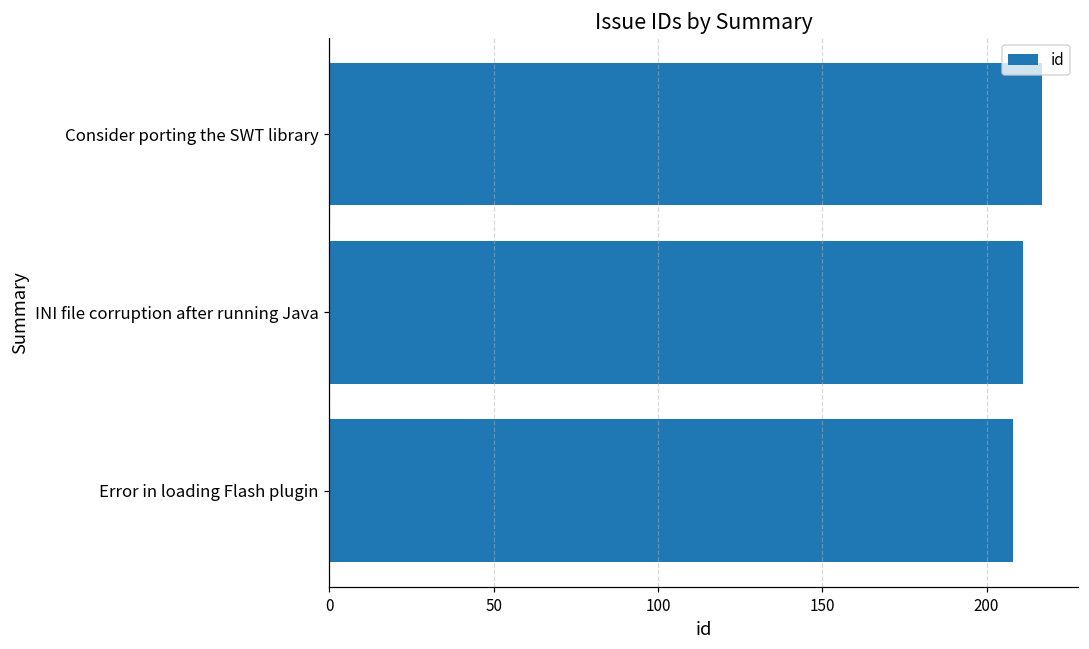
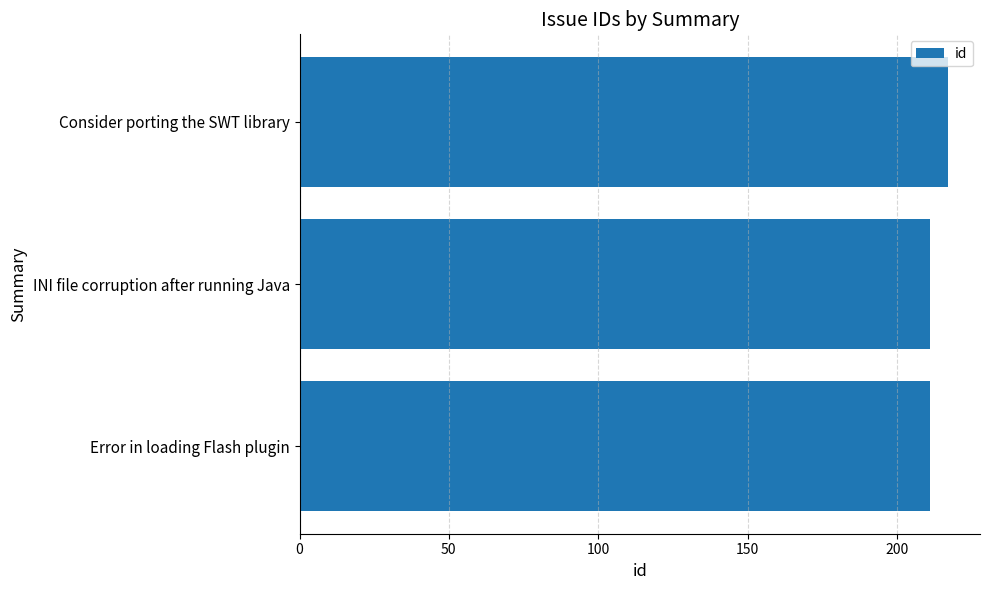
Error in loading Flash plugin: 208 -> 211
